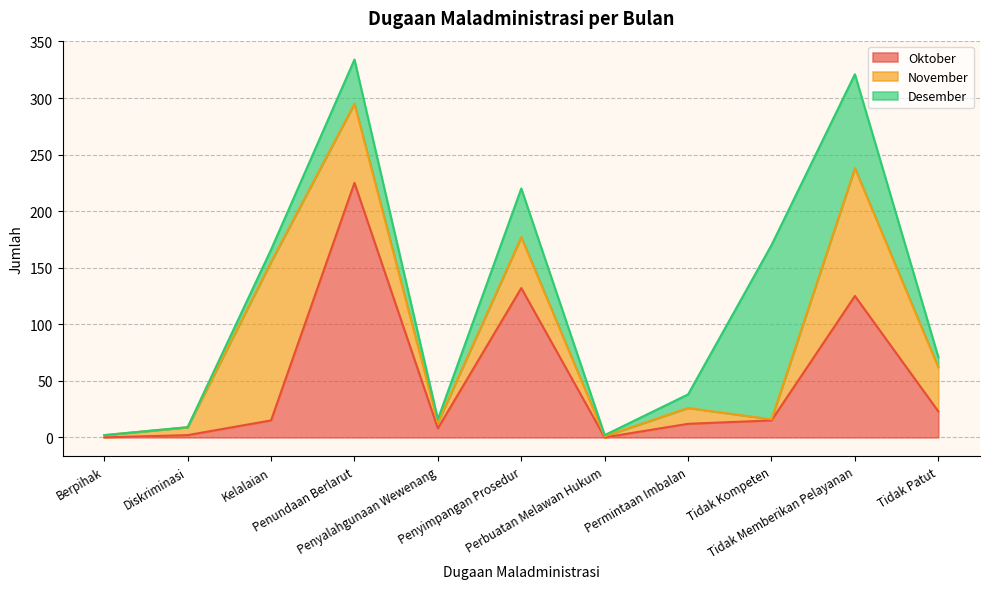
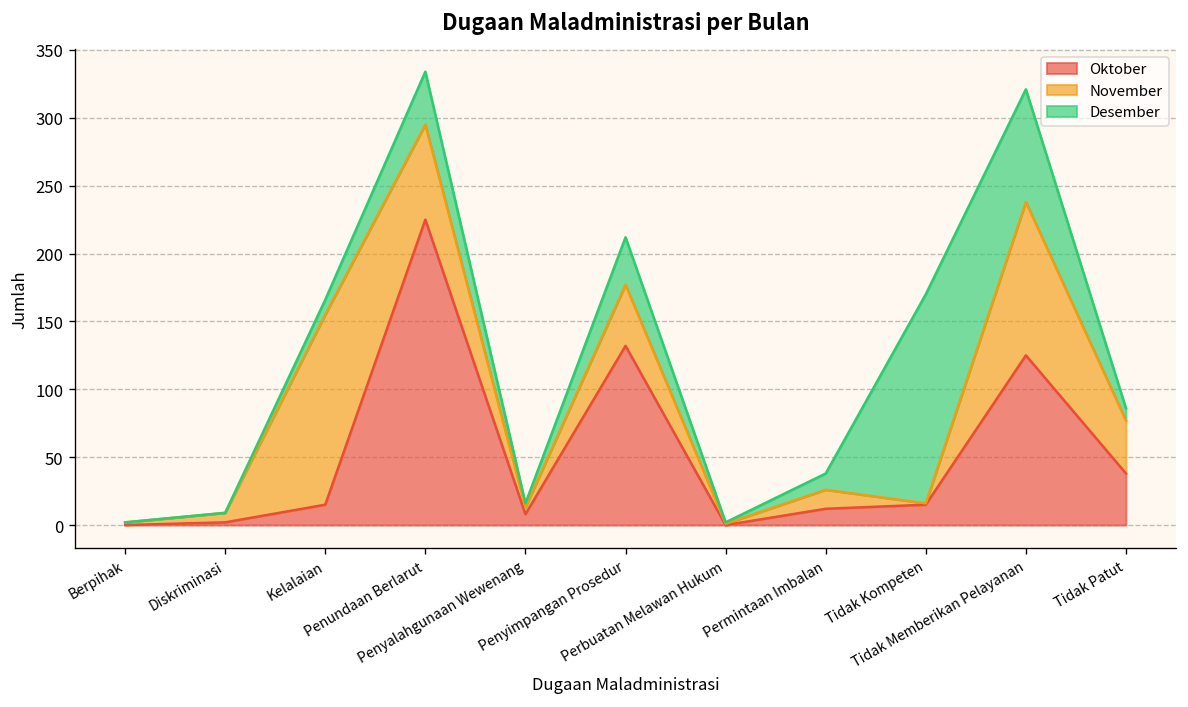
Desember, Penyimpangan Prosedur: 43 -> 35
Oktober, Tidak Patut: 23 -> 38
